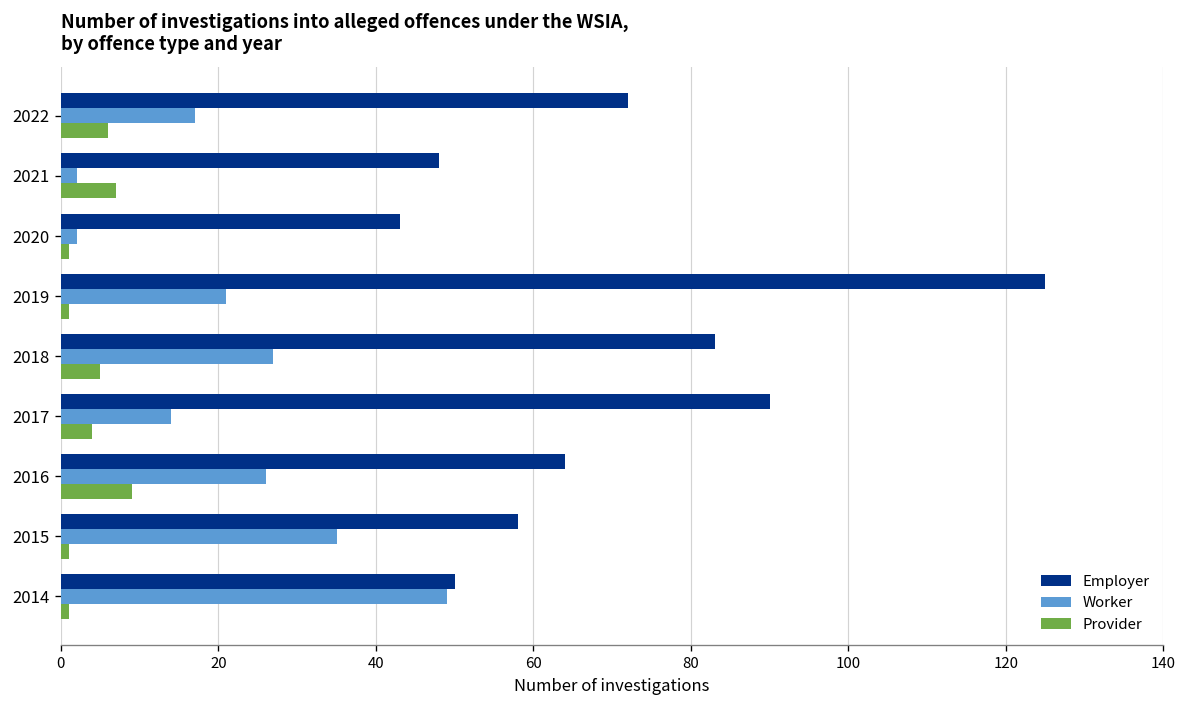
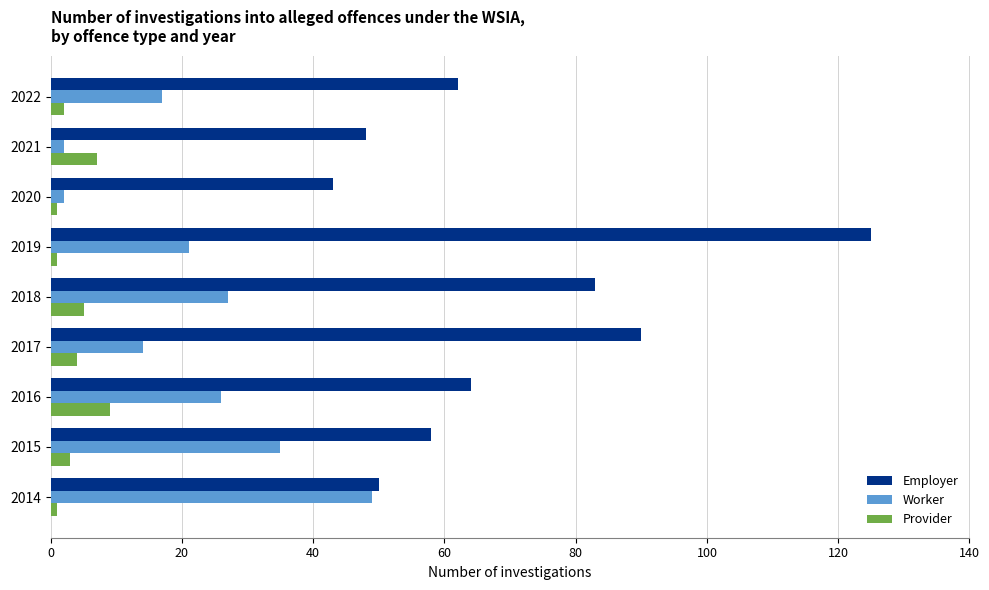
Employer, 2022: 72 -> 62
Provider, 2022: 6 -> 2
Provider, 2015: 1 -> 3
